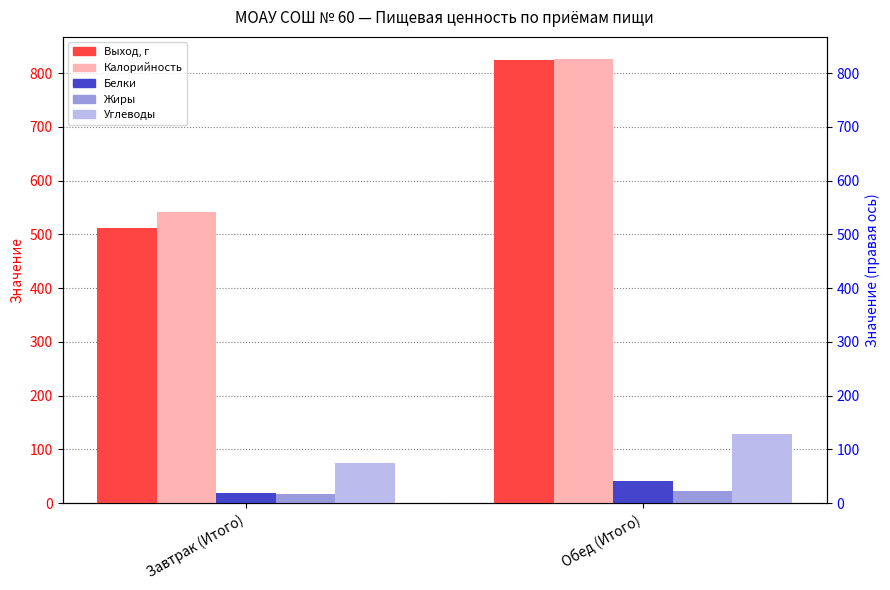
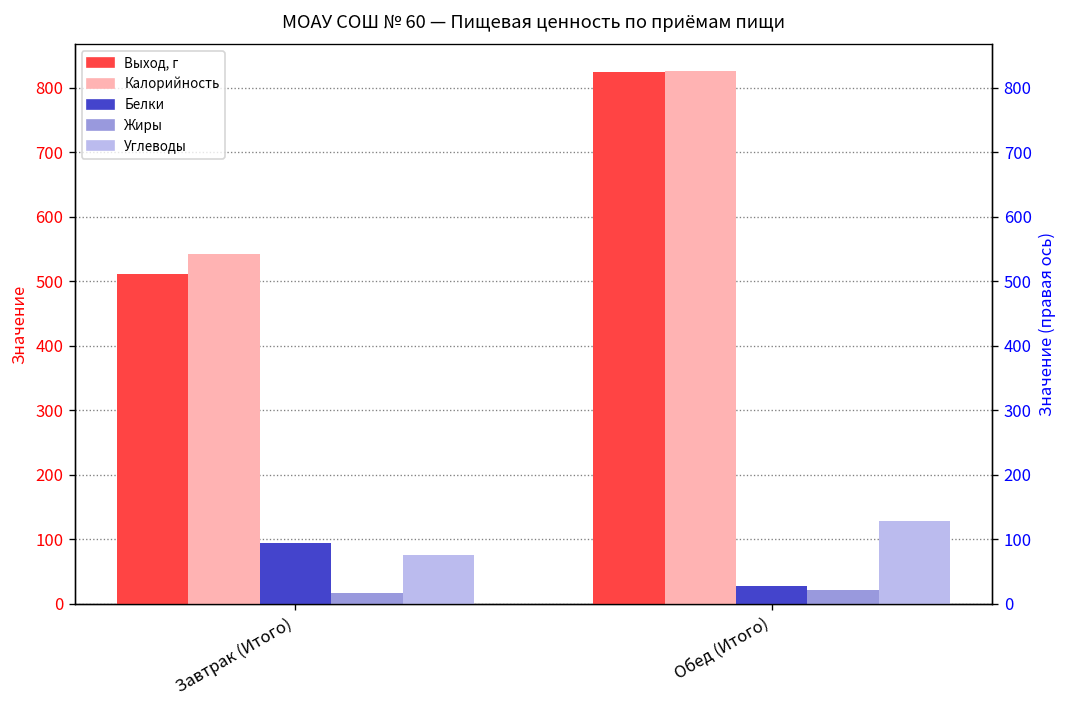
Белки, Завтрак (Итого): 20 -> 90
Белки, Обед (Итого): 40 -> 30
